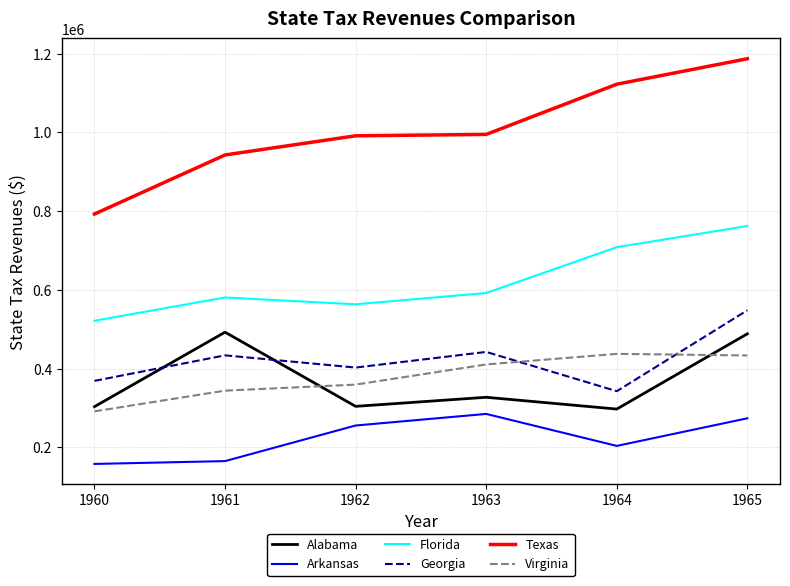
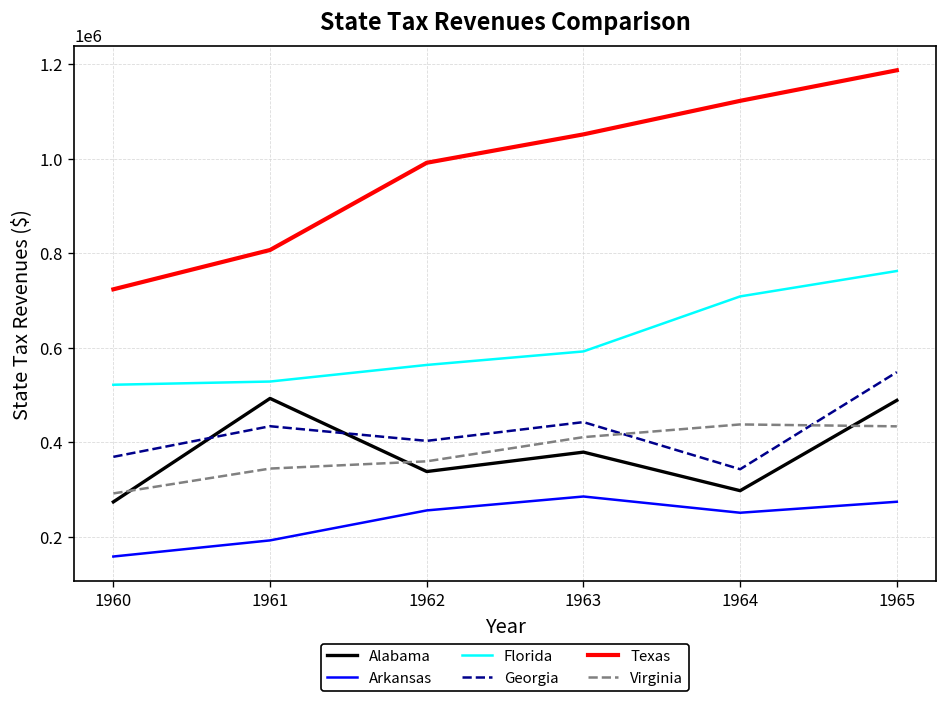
Alabama, 1960: 300000 -> 270000
Texas, 1960: 790000 -> 720000
Arkansas, 1961: 170000 -> 190000
Florida, 1961: 580000 -> 530000
Texas, 1961: 940000 -> 810000
Alabama, 1962: 300000 -> 340000
Alabama, 1963: 330000 -> 380000
Texas, 1963: 1000000 -> 1050000
Arkansas, 1964: 200000 -> 250000
